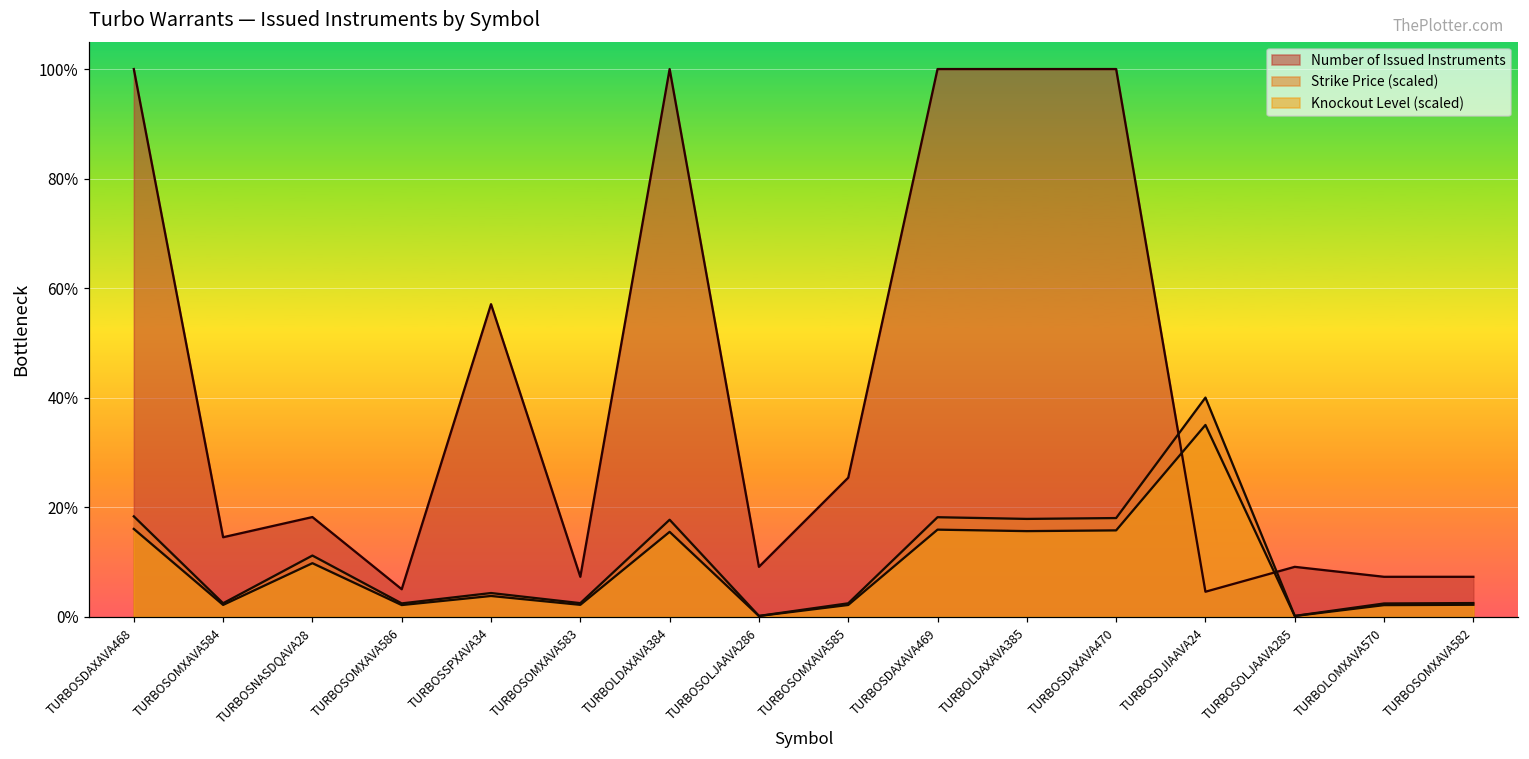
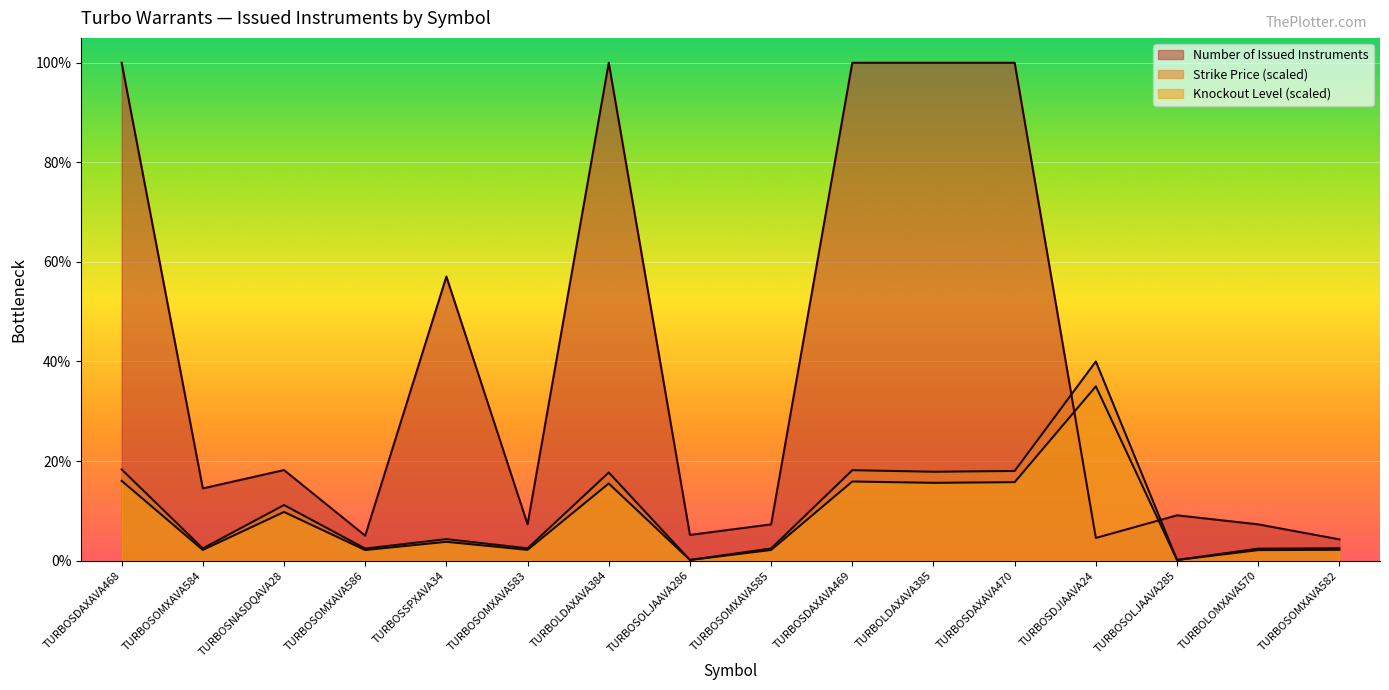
Number of Issued Instruments, TURBOSOLJAAVA286: 9% -> 5%
Number of Issued Instruments, TURBOSOMXAVA585: 25% -> 7%
Number of Issued Instruments, TURBOSOMXAVA582: 7% -> 4%
